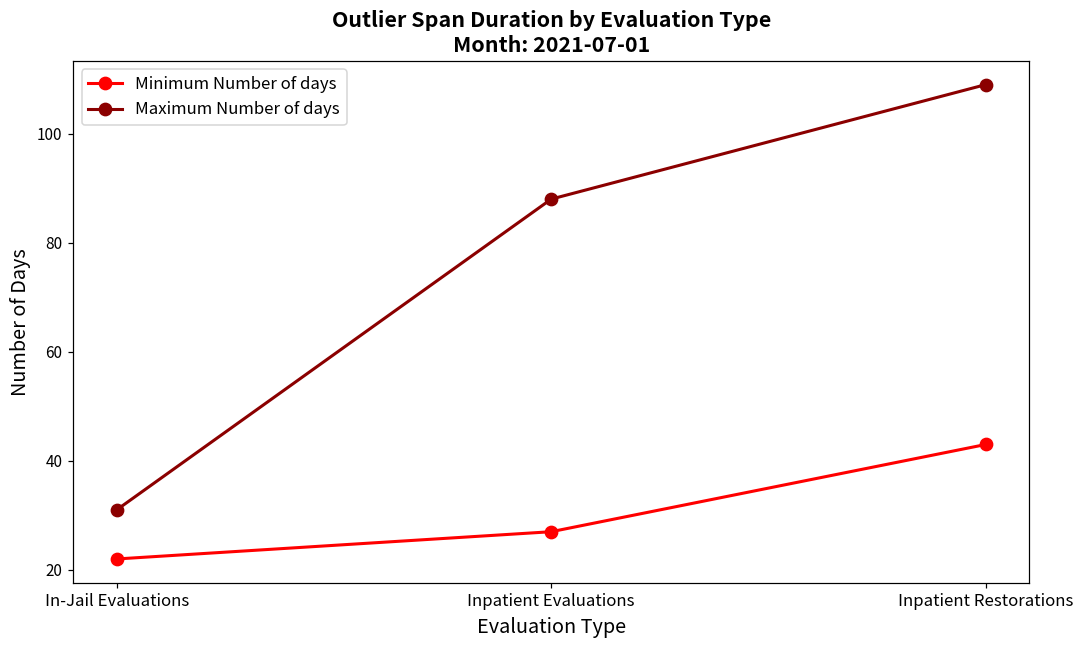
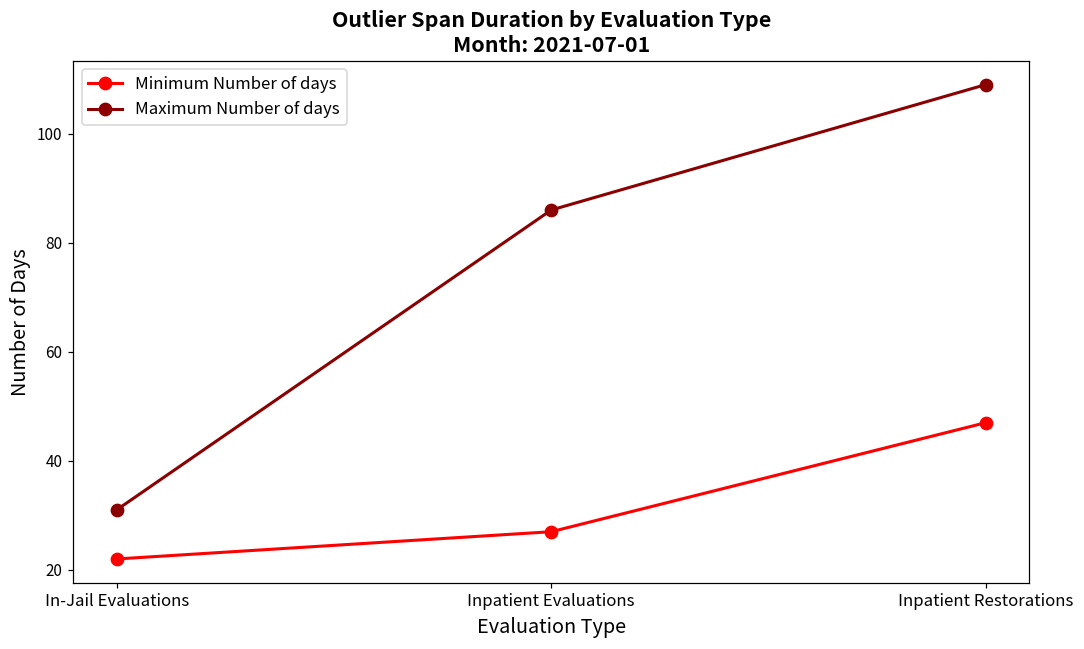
Maximum Number of days, Inpatient Evaluations: 88 -> 86
Minimum Number of days, Inpatient Restorations: 43 -> 47
